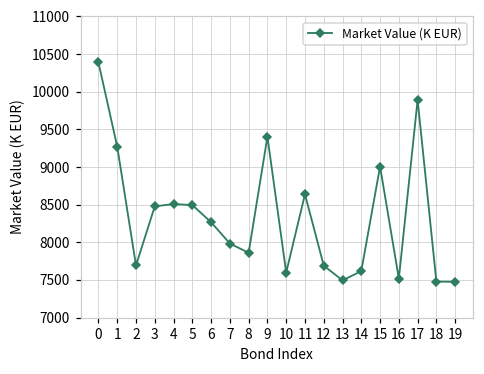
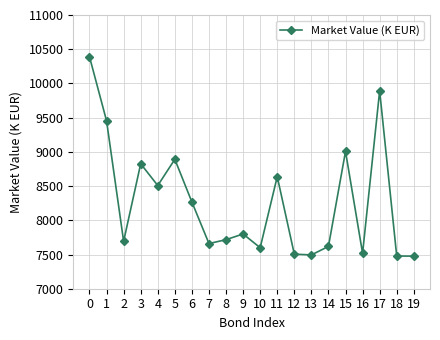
1: 9300 -> 9500
3: 8500 -> 8800
5: 8500 -> 8900
7: 8000 -> 7700
8: 7900 -> 7700
9: 9400 -> 7800
12: 7700 -> 7500
